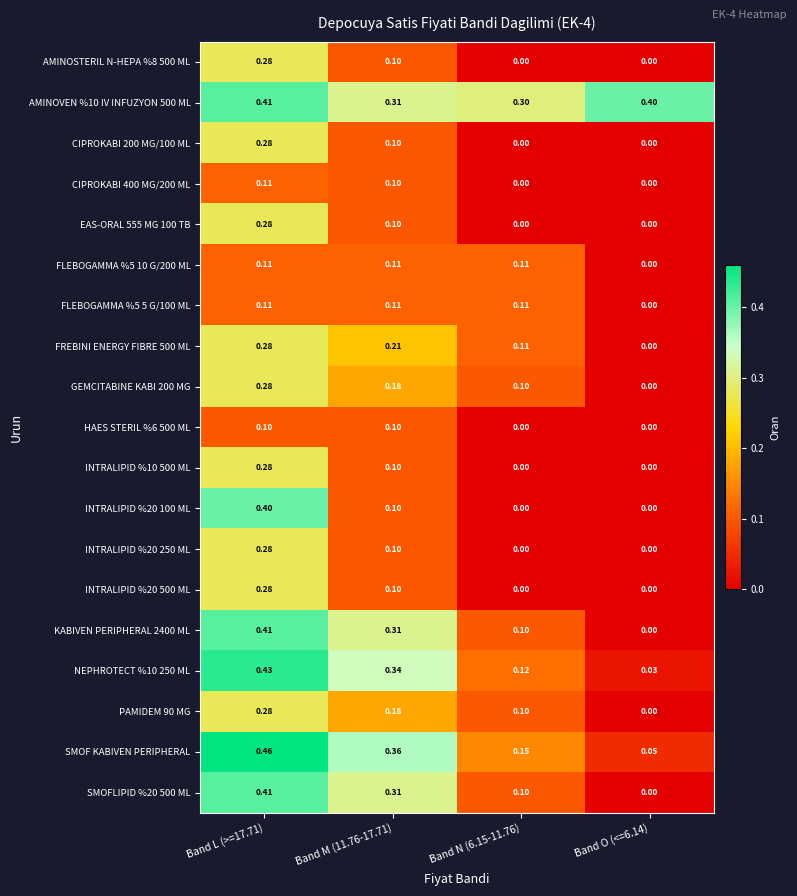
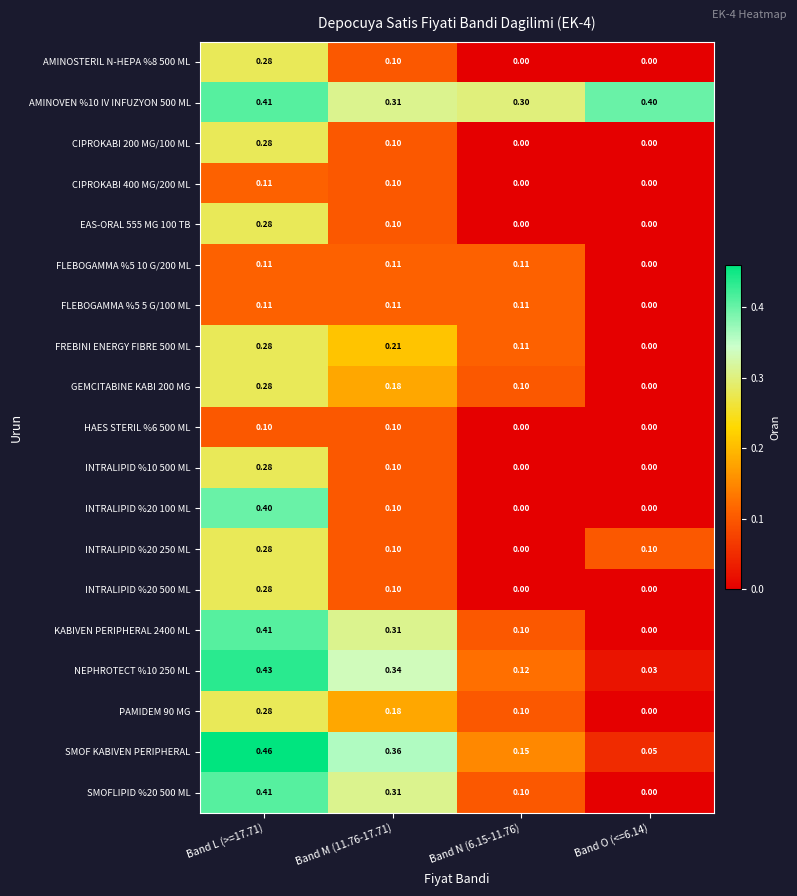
INTRALIPID %20 250 ML, Band O (<=6.14): 0.00 -> 0.10
